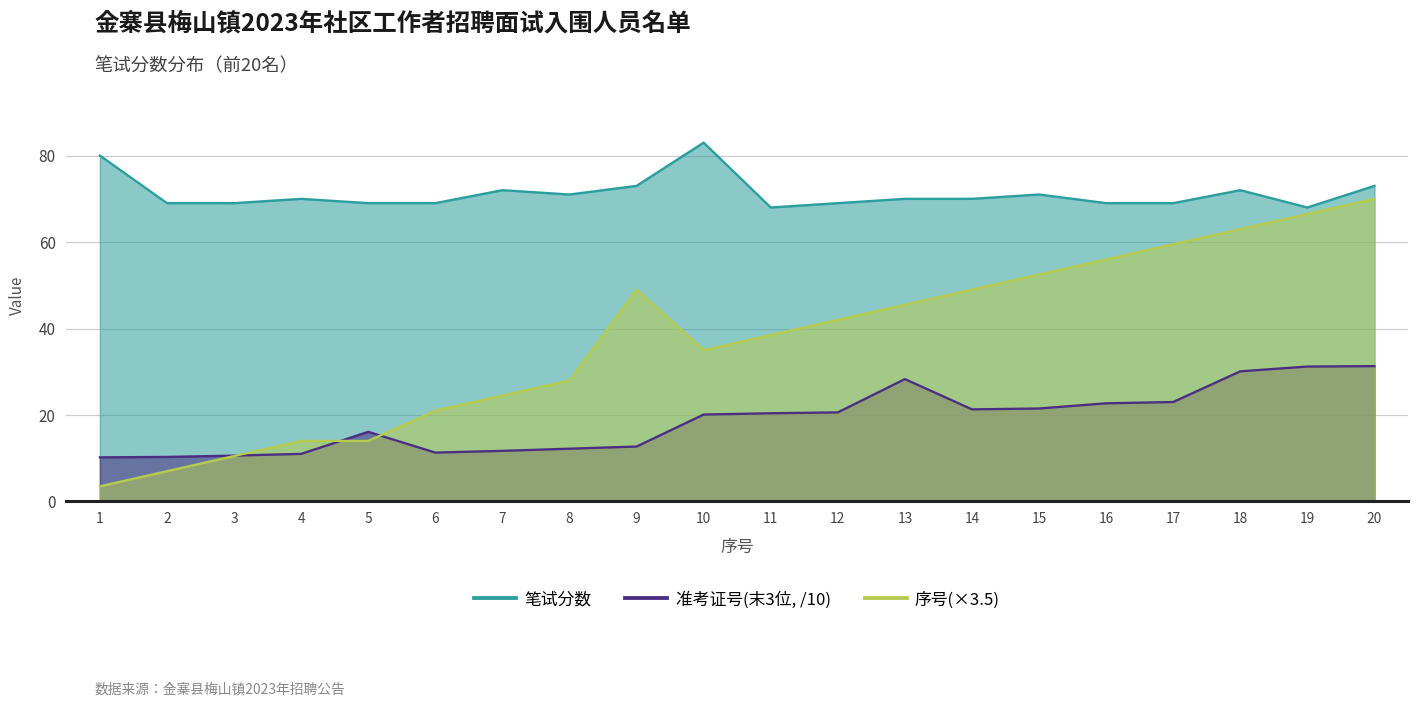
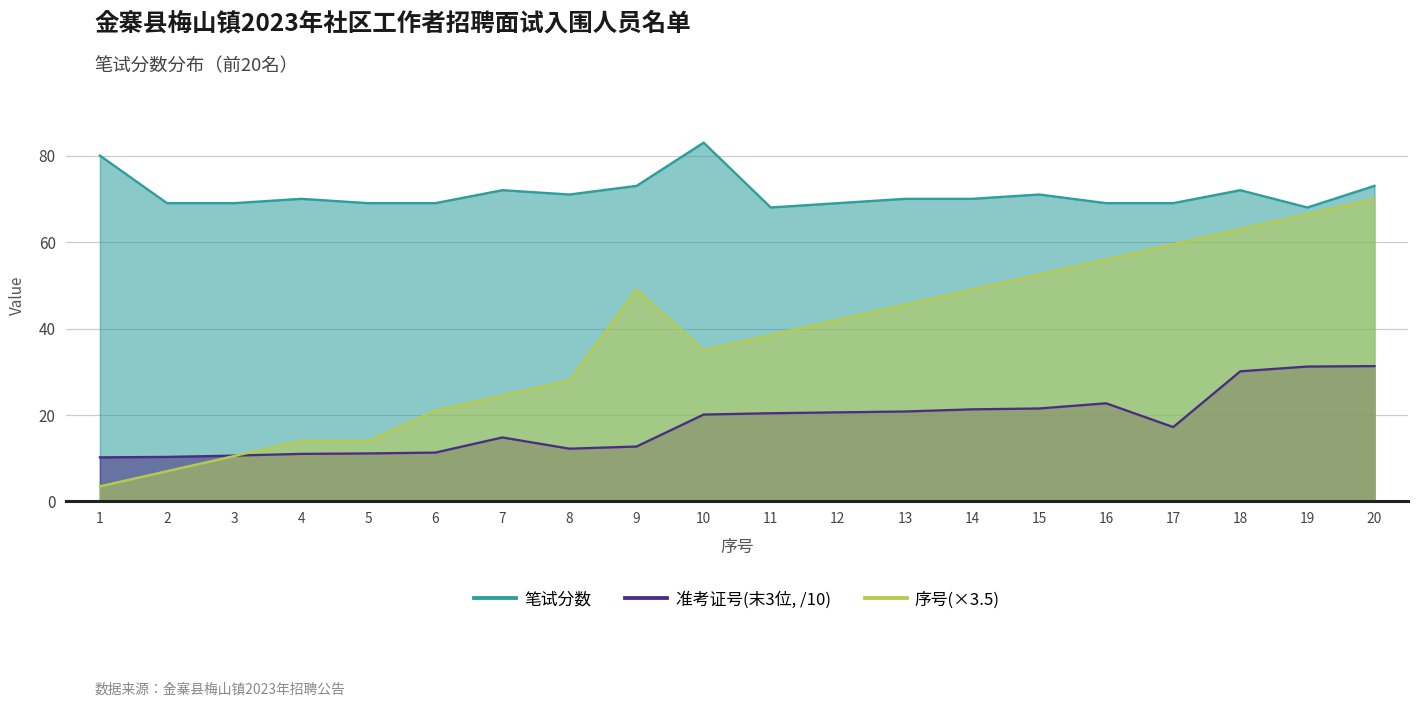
准考证号(末3位, /10), 5: 16 -> 11
准考证号(末3位, /10), 7: 12 -> 15
准考证号(末3位, /10), 13: 28 -> 21
准考证号(末3位, /10), 17: 23 -> 17
